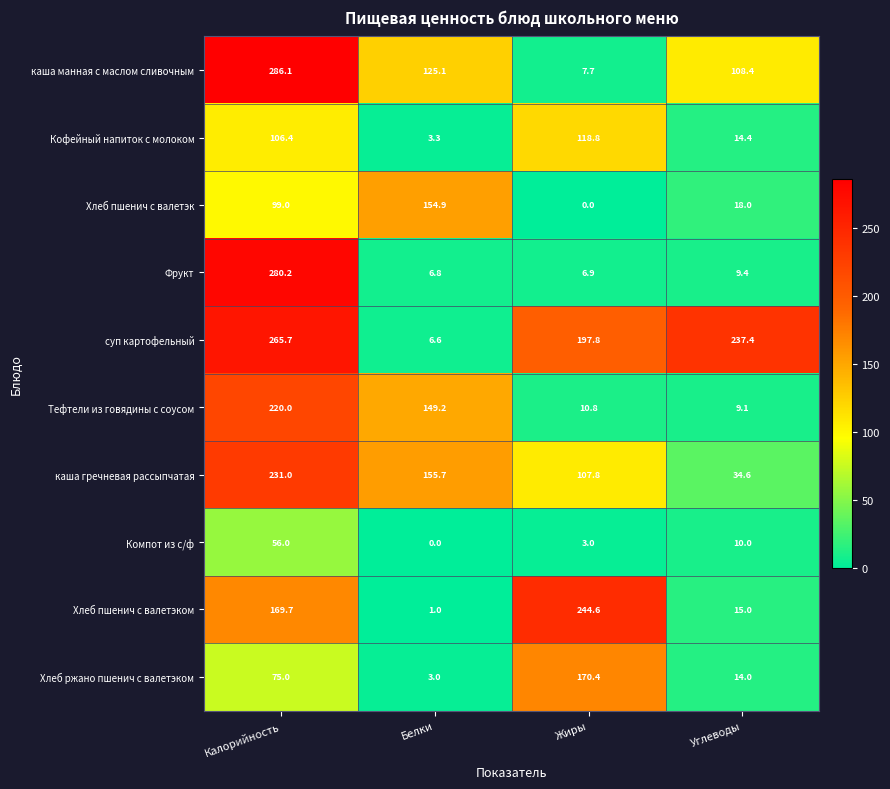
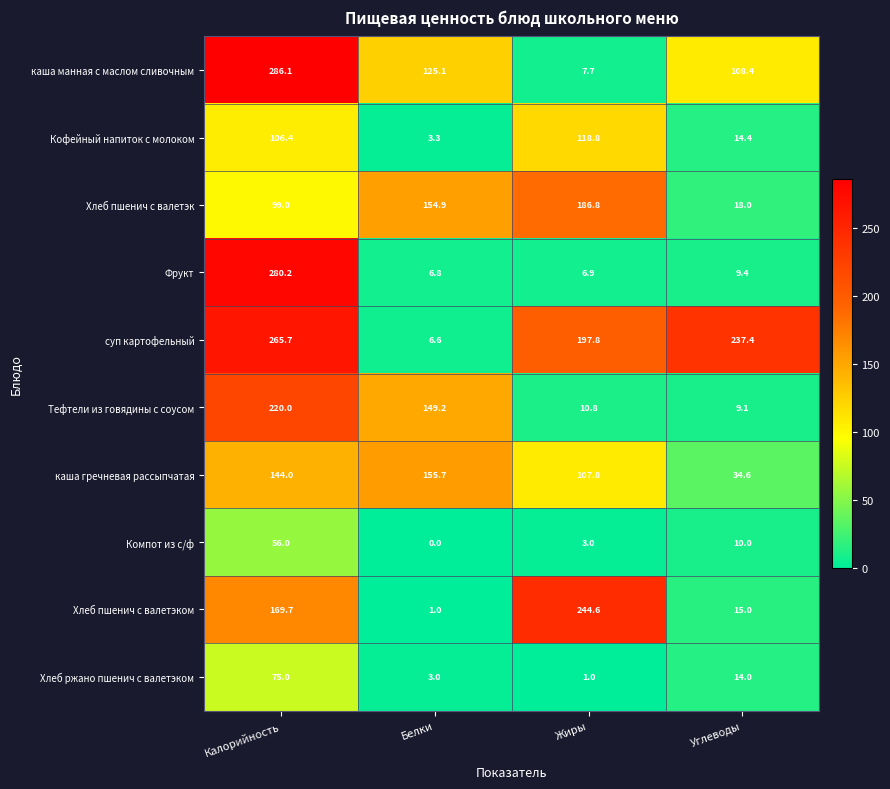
Хлеб пшенич с валетэк, Жиры: 0.0 -> 186.8
каша гречневая рассыпчатая, Калорийность: 231.0 -> 144.0
Хлеб ржано пшенич с валетэком, Жиры: 170.4 -> 1.0
